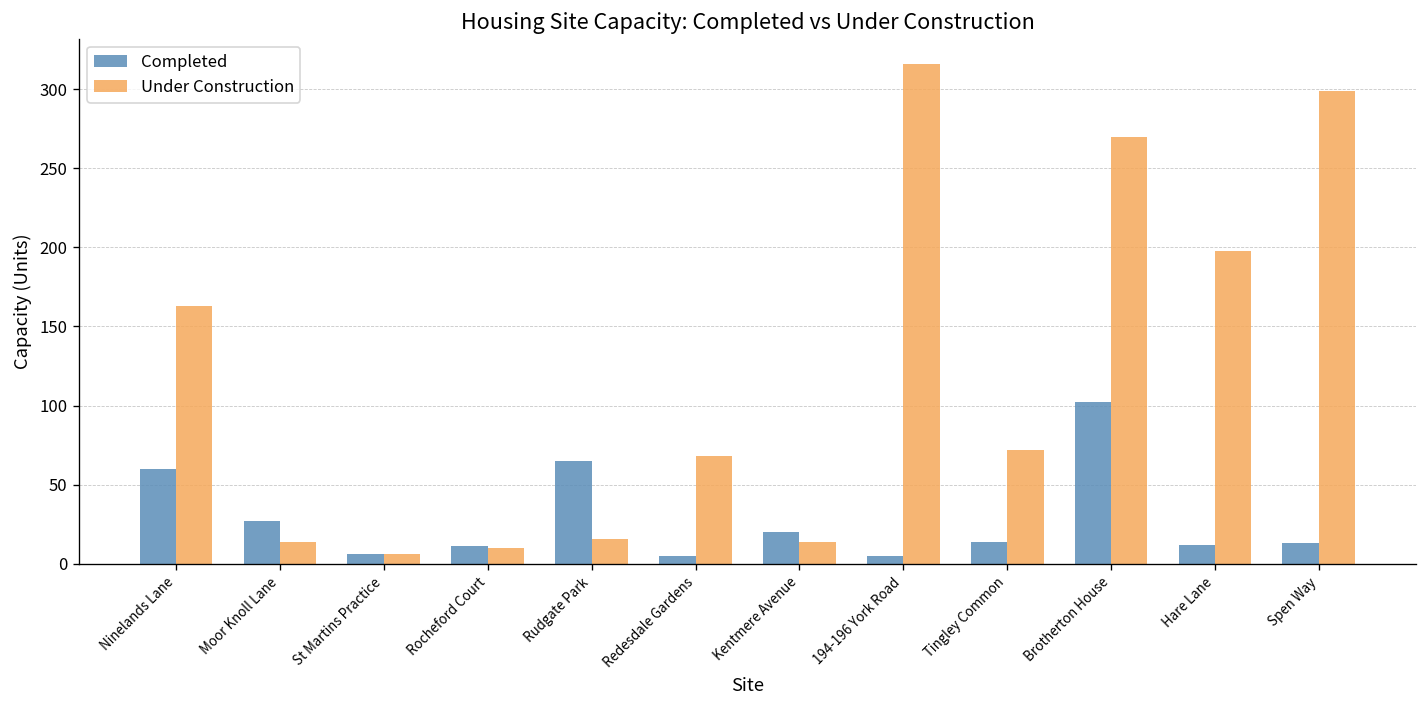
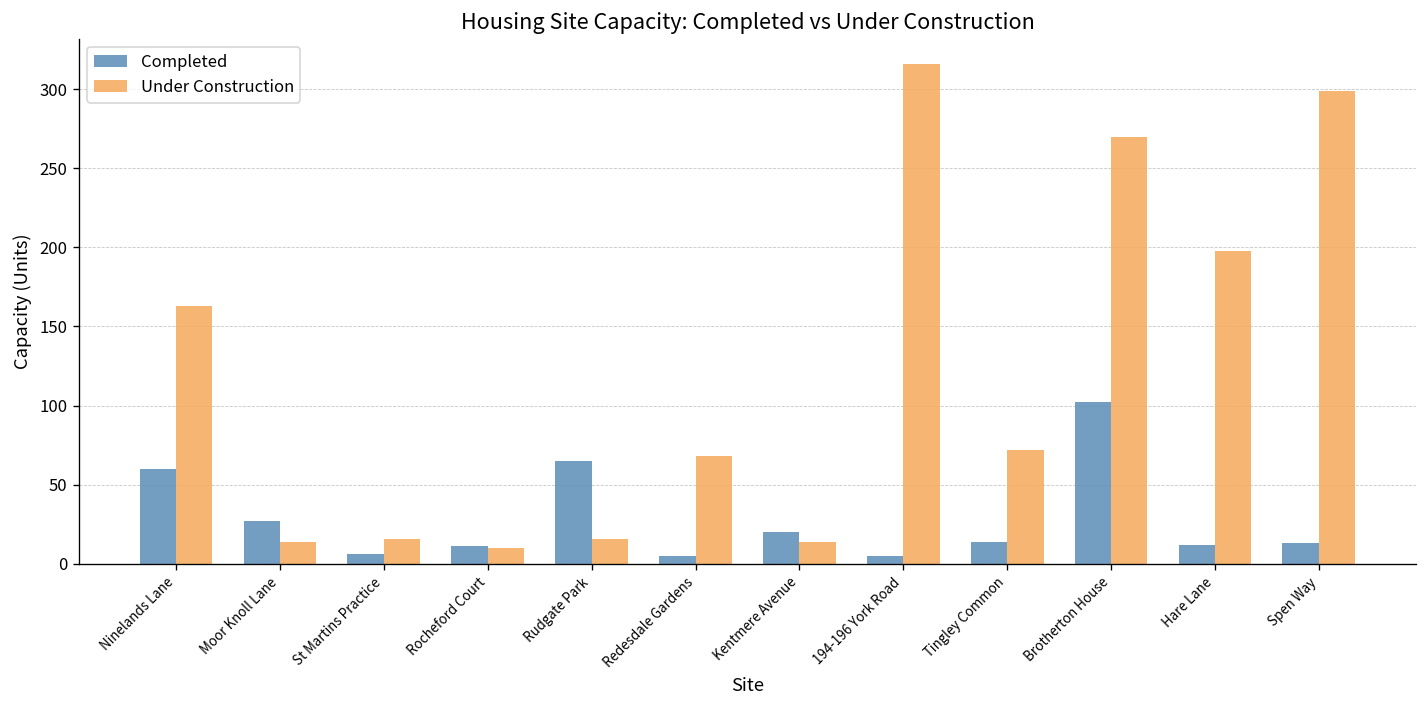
Under Construction, St Martins Practice: 6 -> 16
